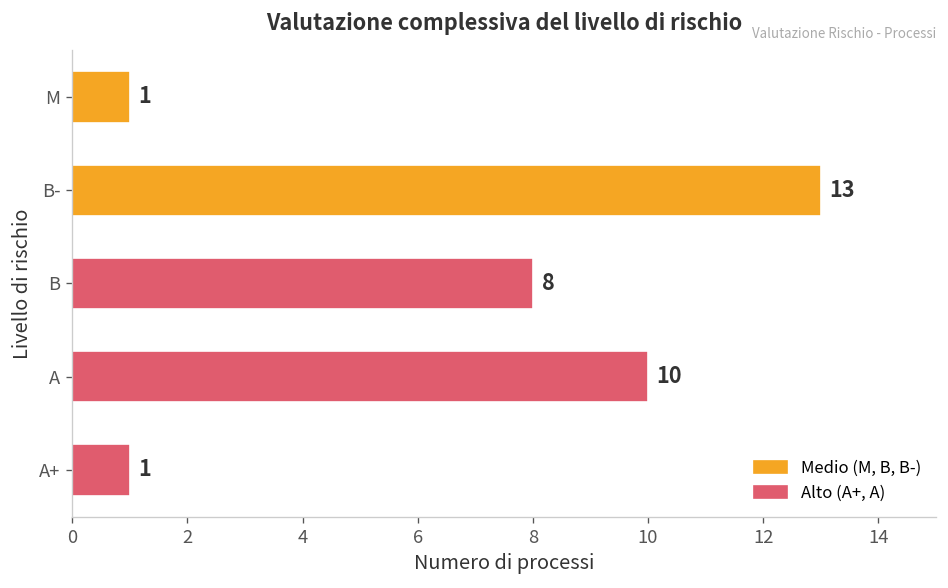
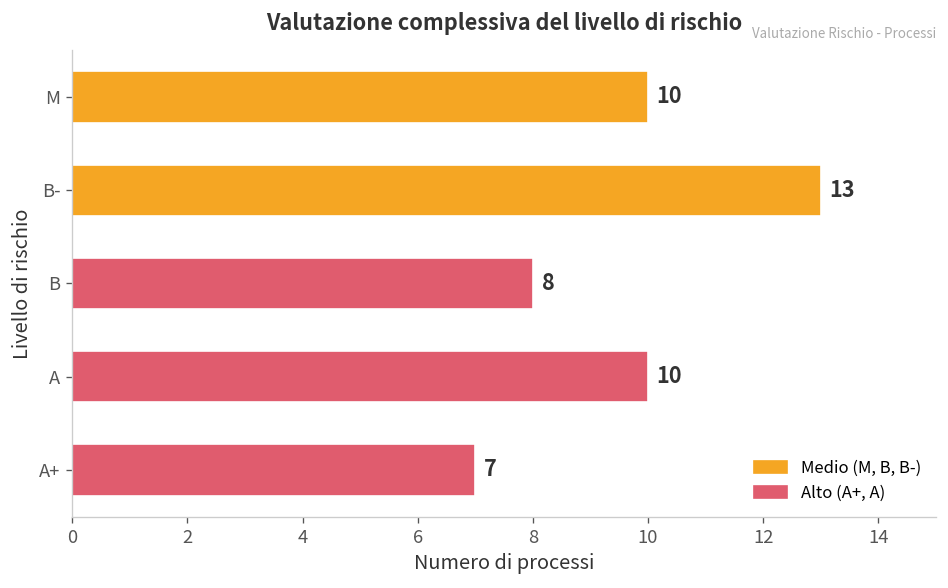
M: 1 -> 10
A+: 1 -> 7
